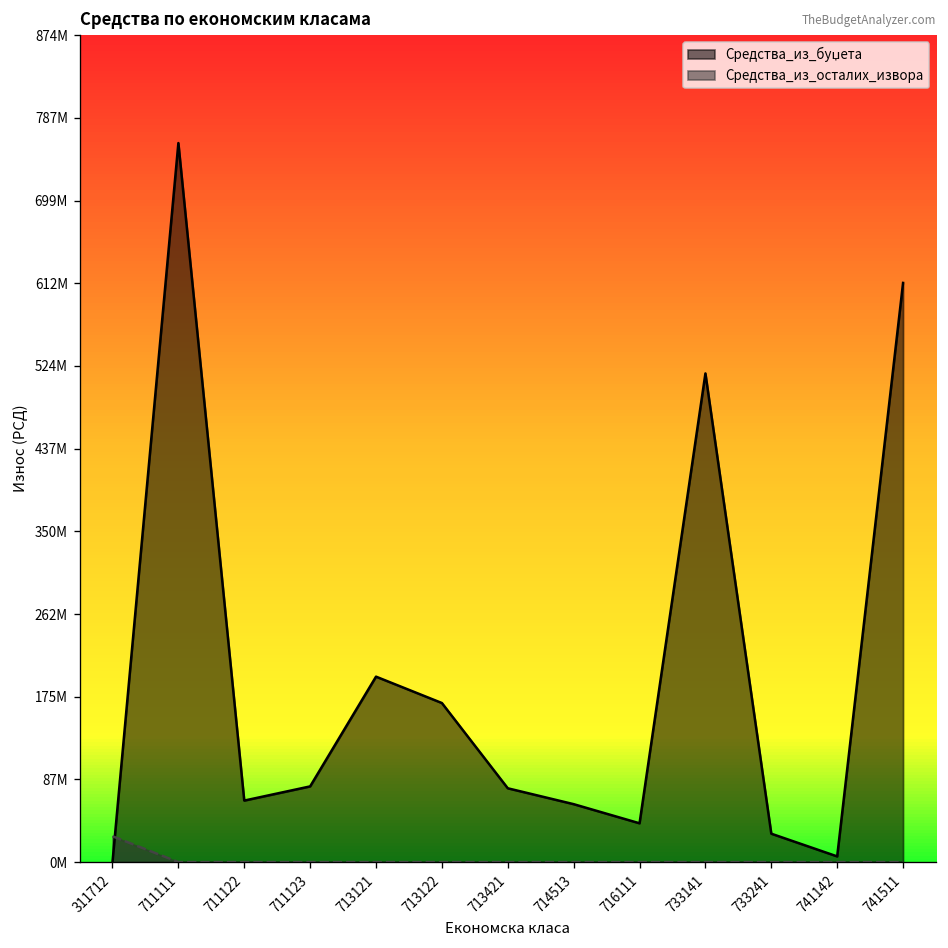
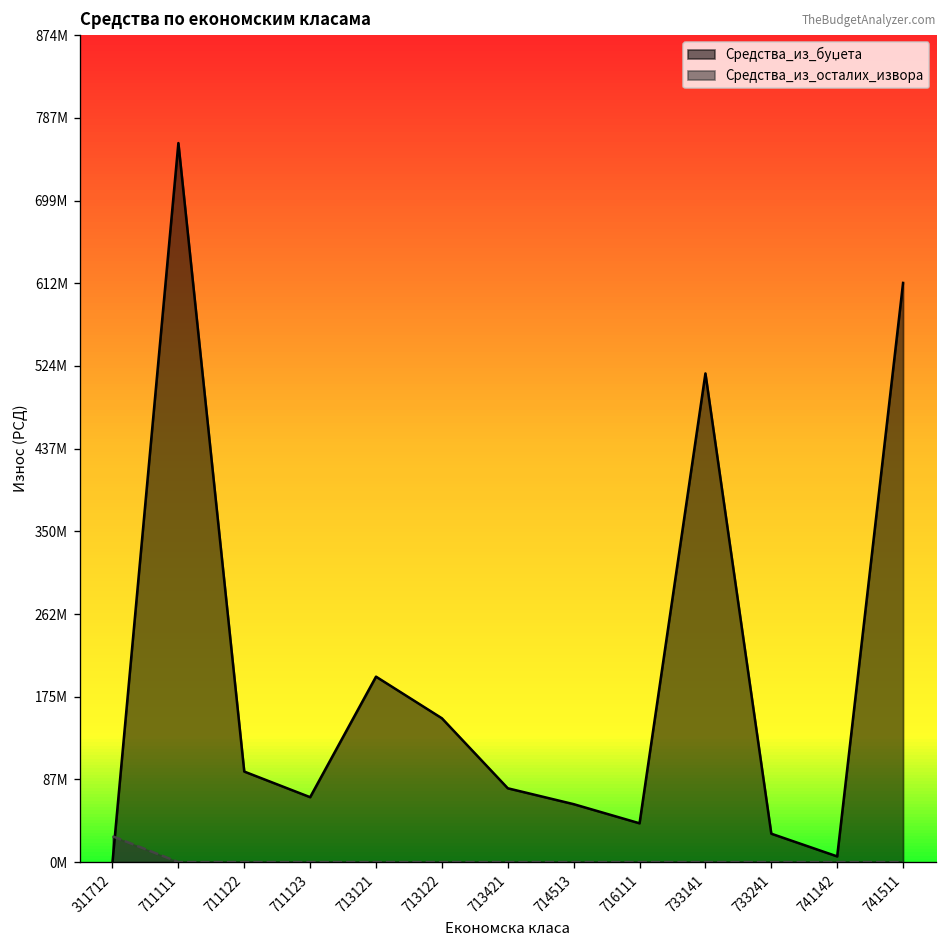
Средства_из_буџета, 711122: 70000000 -> 100000000
Средства_из_буџета, 711123: 80000000 -> 70000000
Средства_из_буџета, 713122: 170000000 -> 150000000
